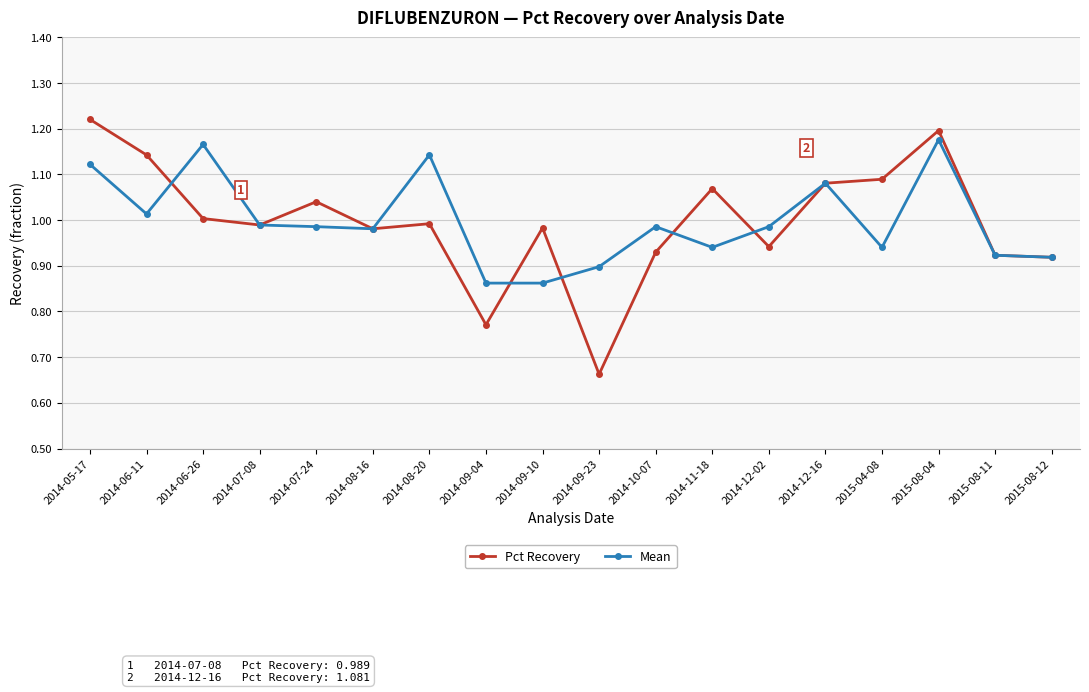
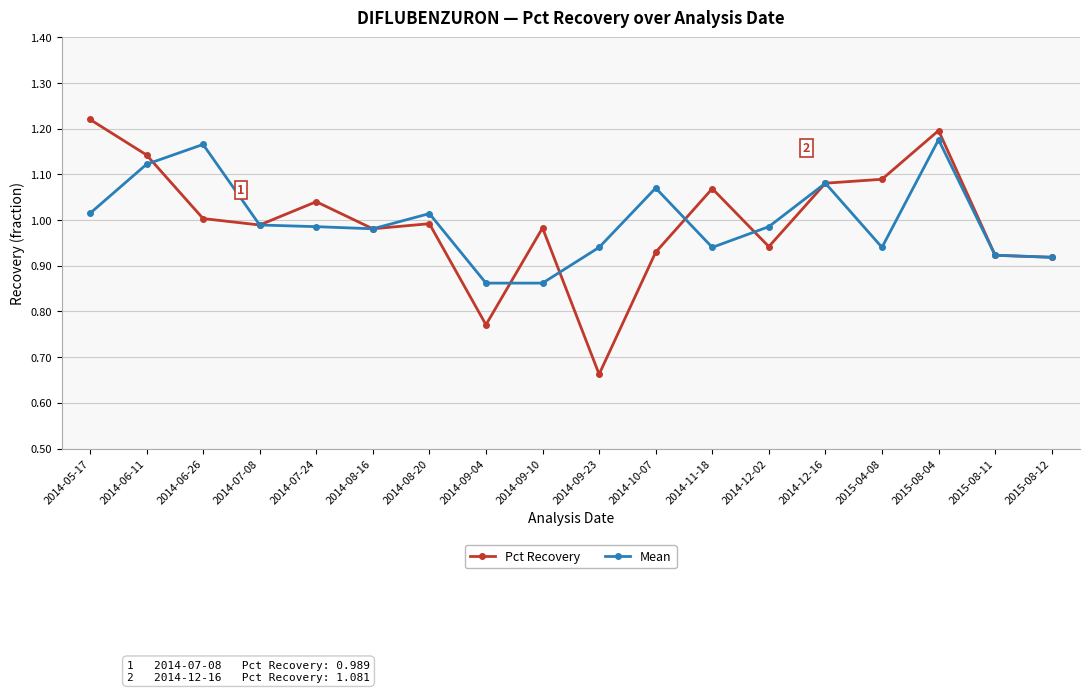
Mean, 2014-05-17: 1.12 -> 1.01
Mean, 2014-06-11: 1.01 -> 1.12
Mean, 2014-08-20: 1.14 -> 1.01
Mean, 2014-09-23: 0.90 -> 0.94
Mean, 2014-10-07: 0.99 -> 1.07
